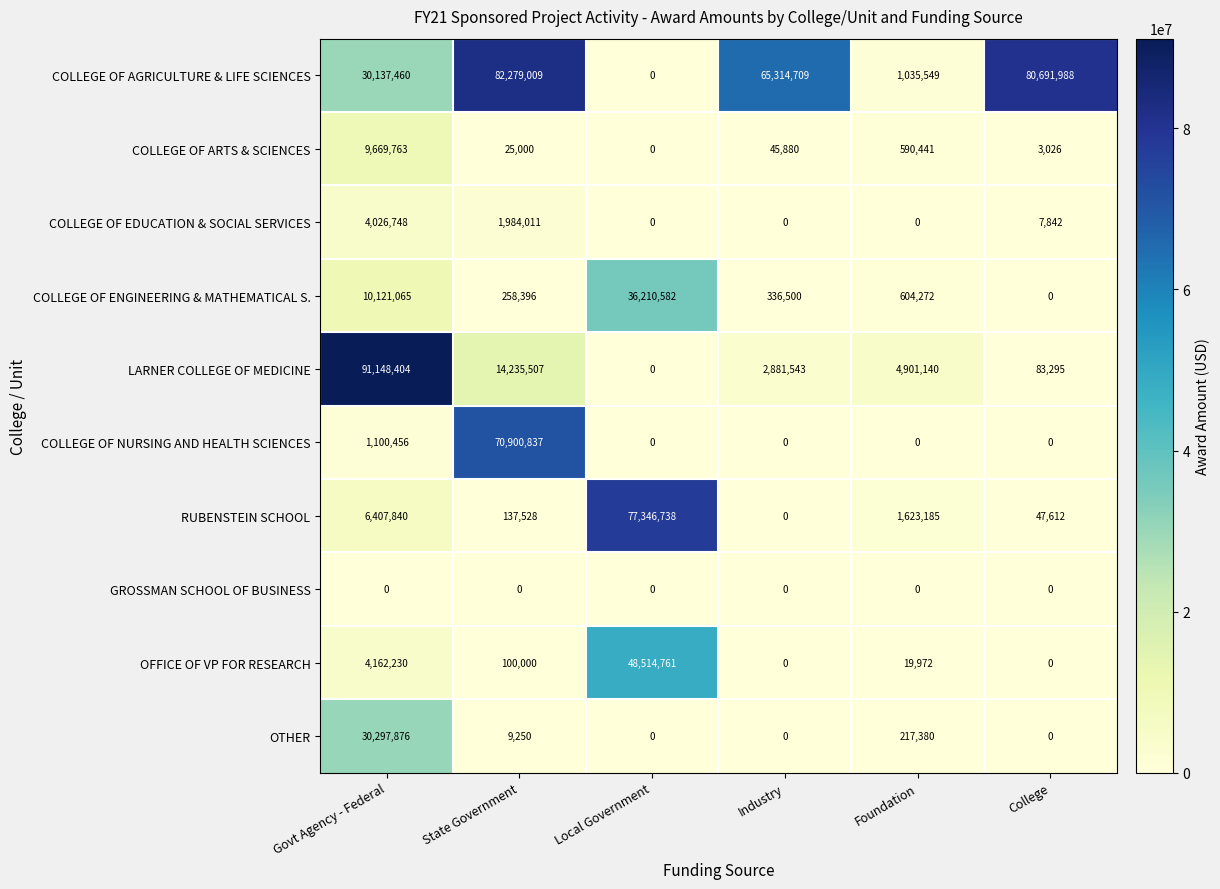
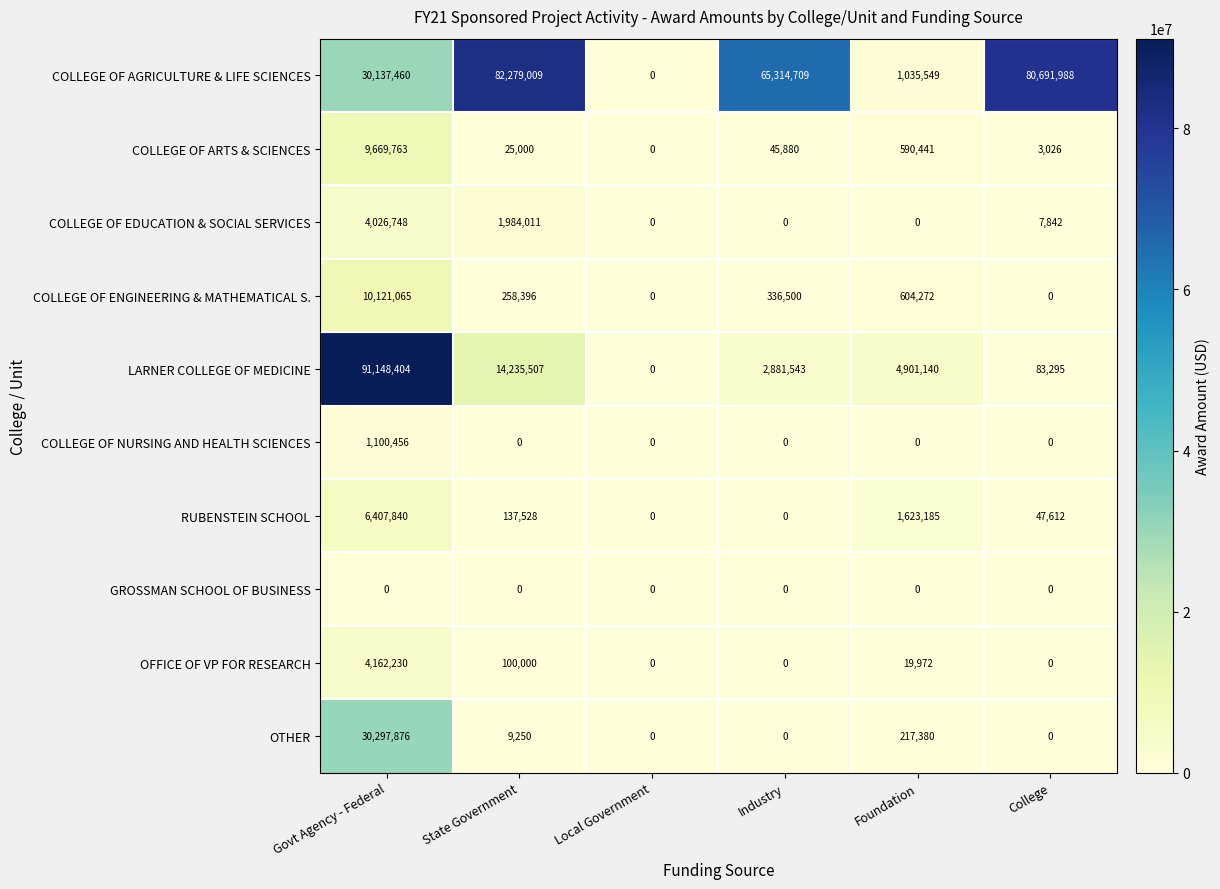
COLLEGE OF ENGINEERING & MATHEMATICAL S., Local Government: 36,210,582 -> 0
COLLEGE OF NURSING AND HEALTH SCIENCES, State Government: 70,900,837 -> 0
RUBENSTEIN SCHOOL, Local Government: 77,346,738 -> 0
OFFICE OF VP FOR RESEARCH, Local Government: 48,514,761 -> 0
